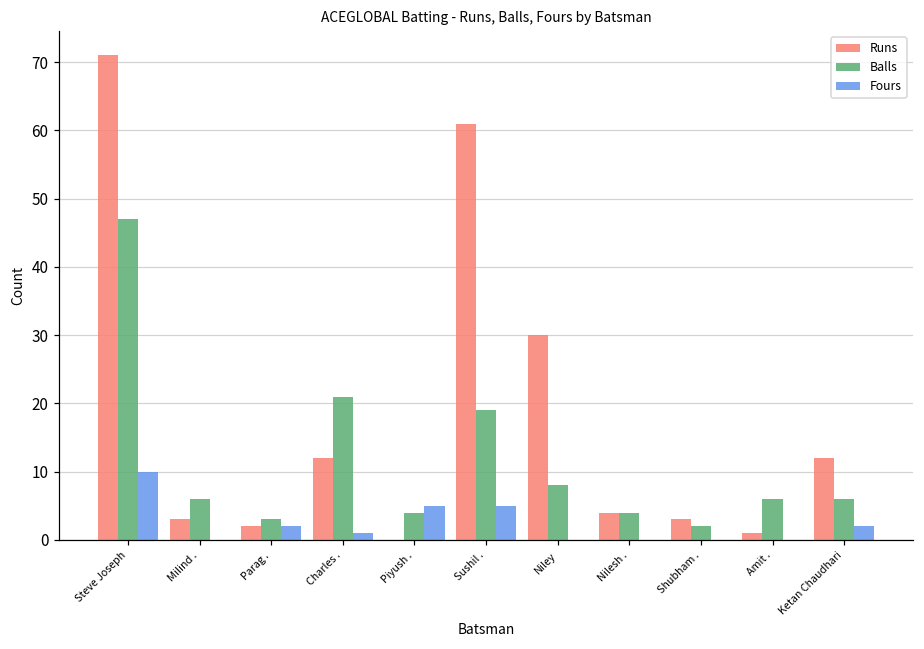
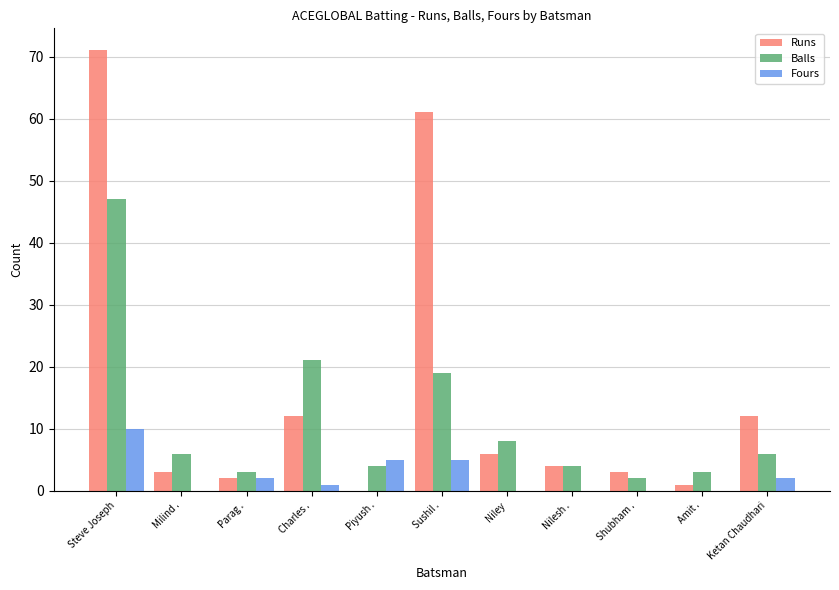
Runs, Niley: 30 -> 6
Balls, Amit .: 6 -> 3
